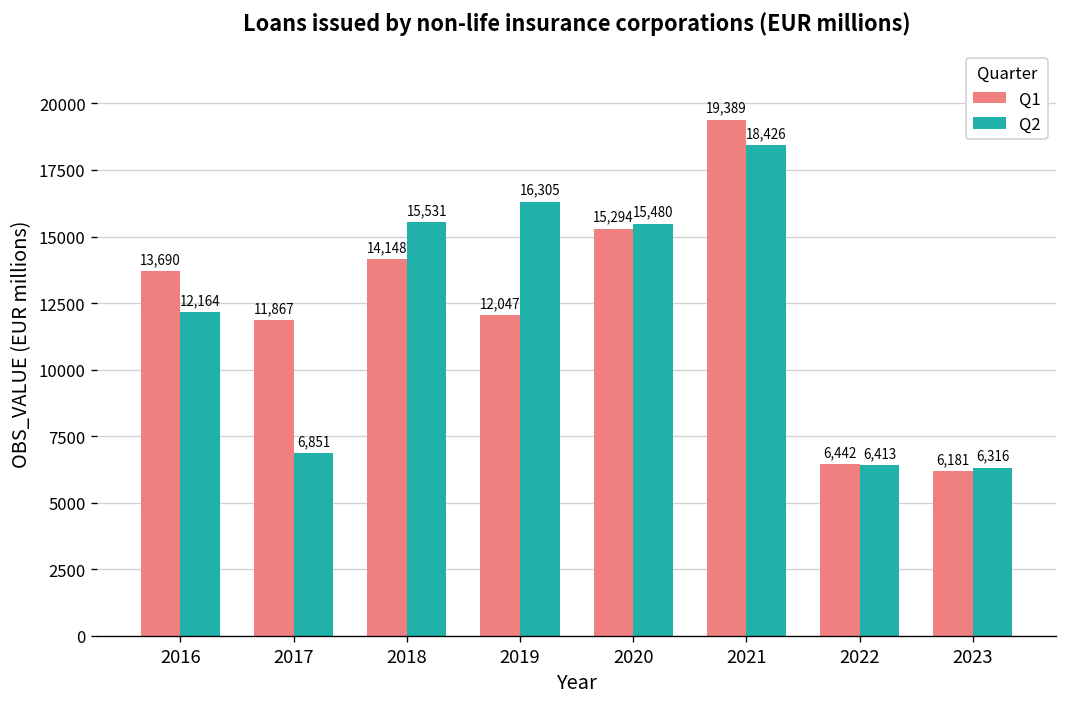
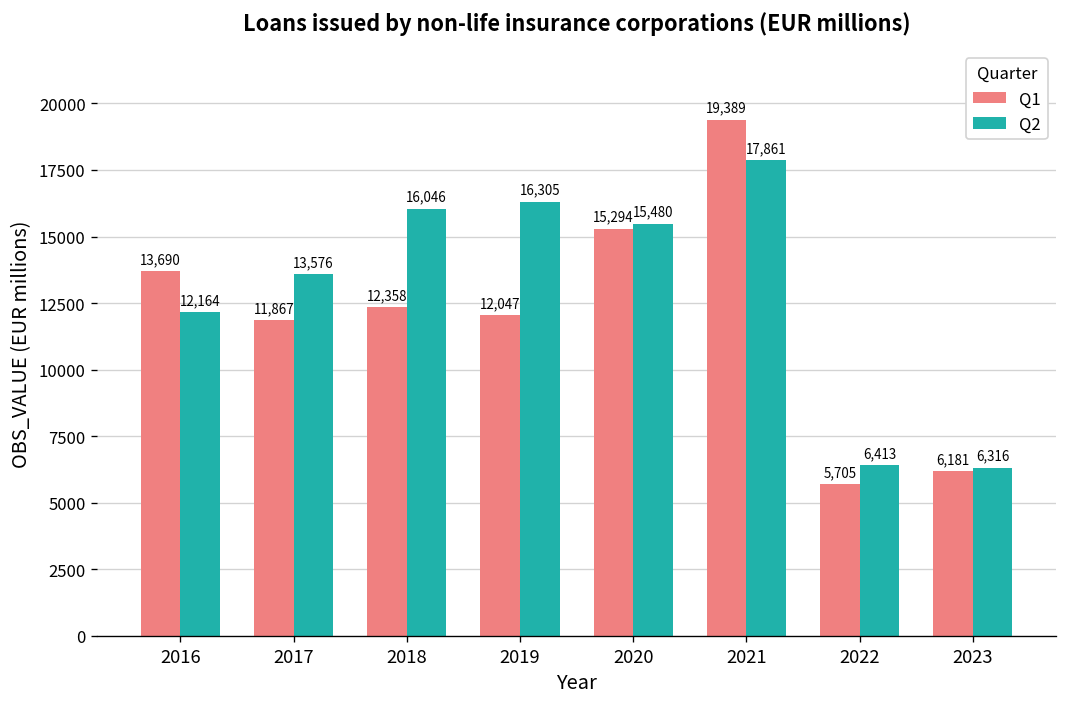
Q2, 2017: 6,851 -> 13,576
Q1, 2018: 14,148 -> 12,358
Q2, 2018: 15,531 -> 16,046
Q2, 2021: 18,426 -> 17,861
Q1, 2022: 6,442 -> 5,705
